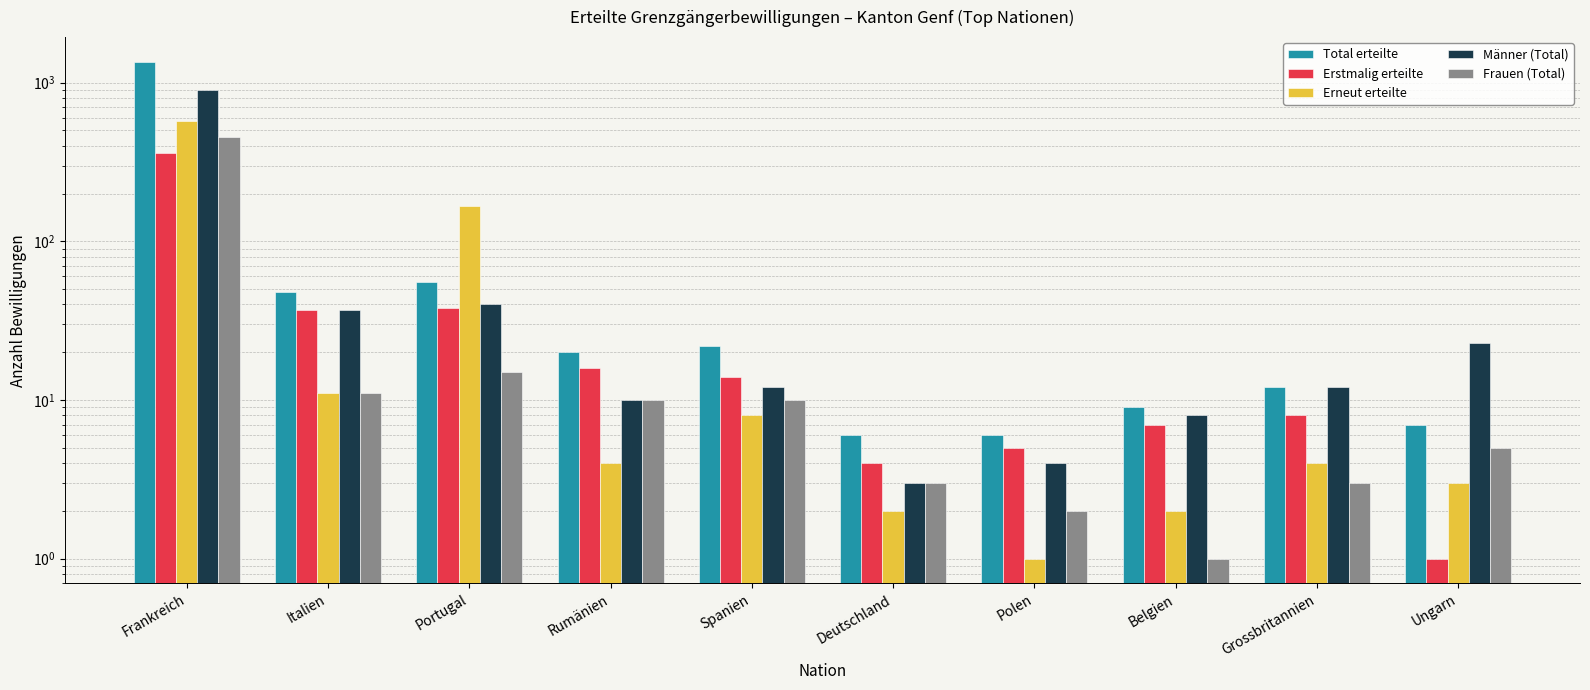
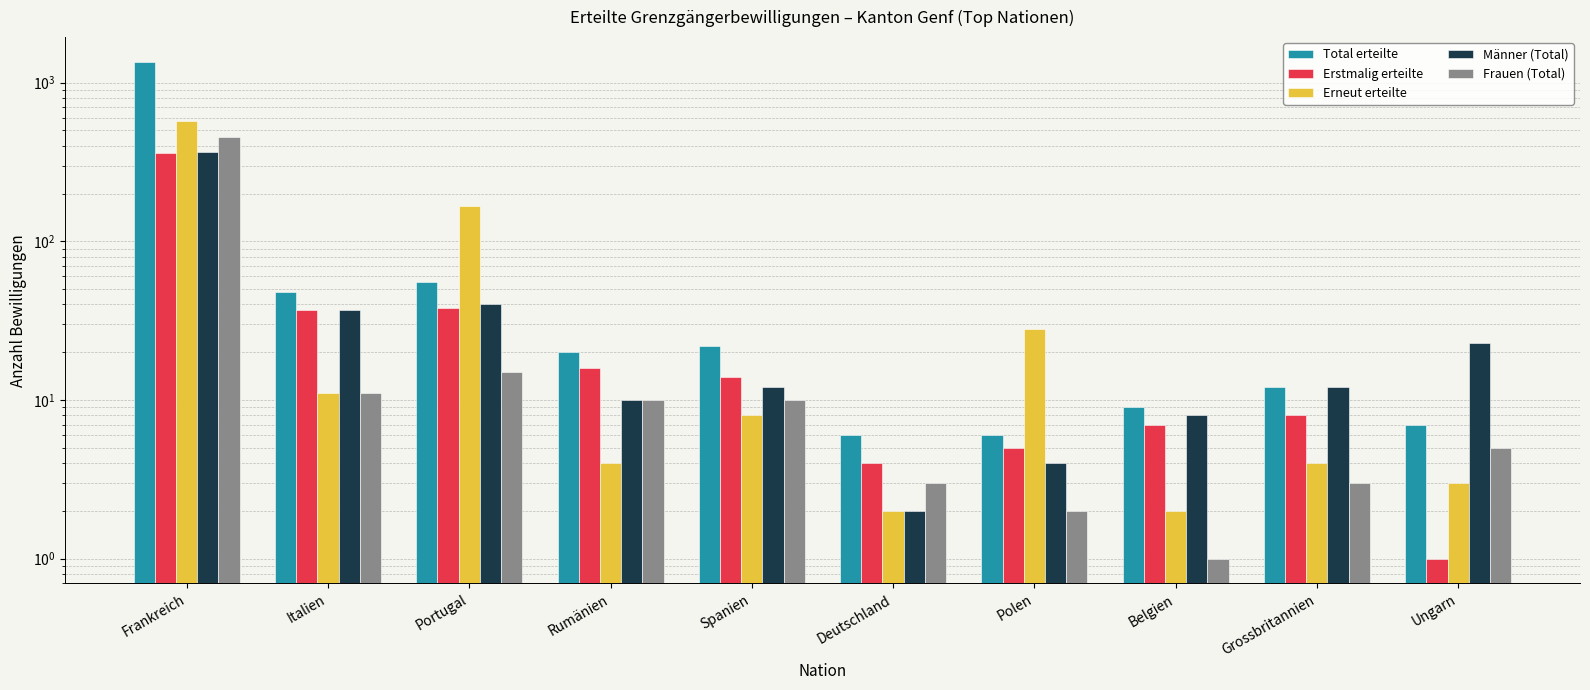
Männer (Total), Frankreich: 900 -> 370
Männer (Total), Deutschland: 3 -> 2
Erneut erteilte, Polen: 1 -> 28
